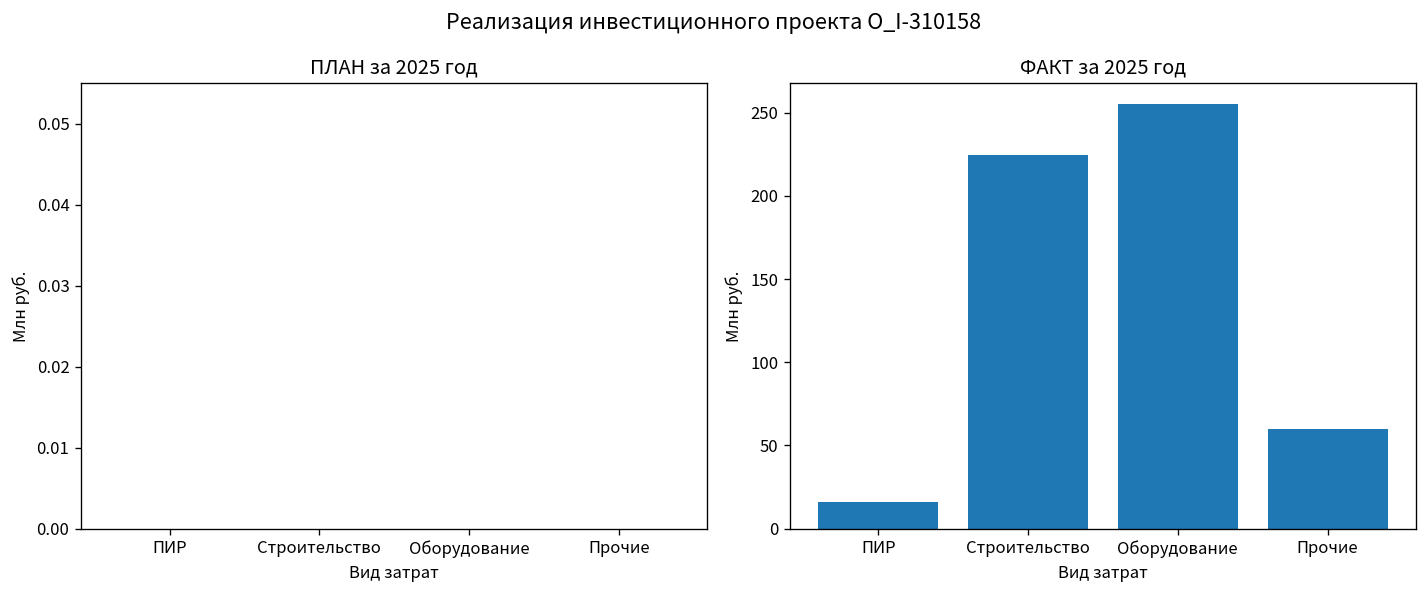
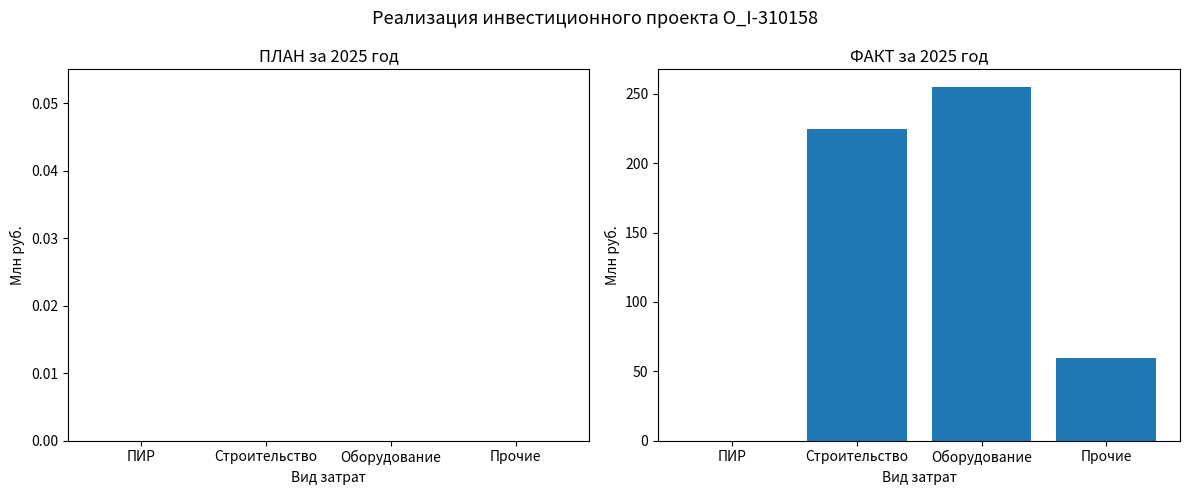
ФАКТ за 2025 год, ПИР: 16 -> 0
